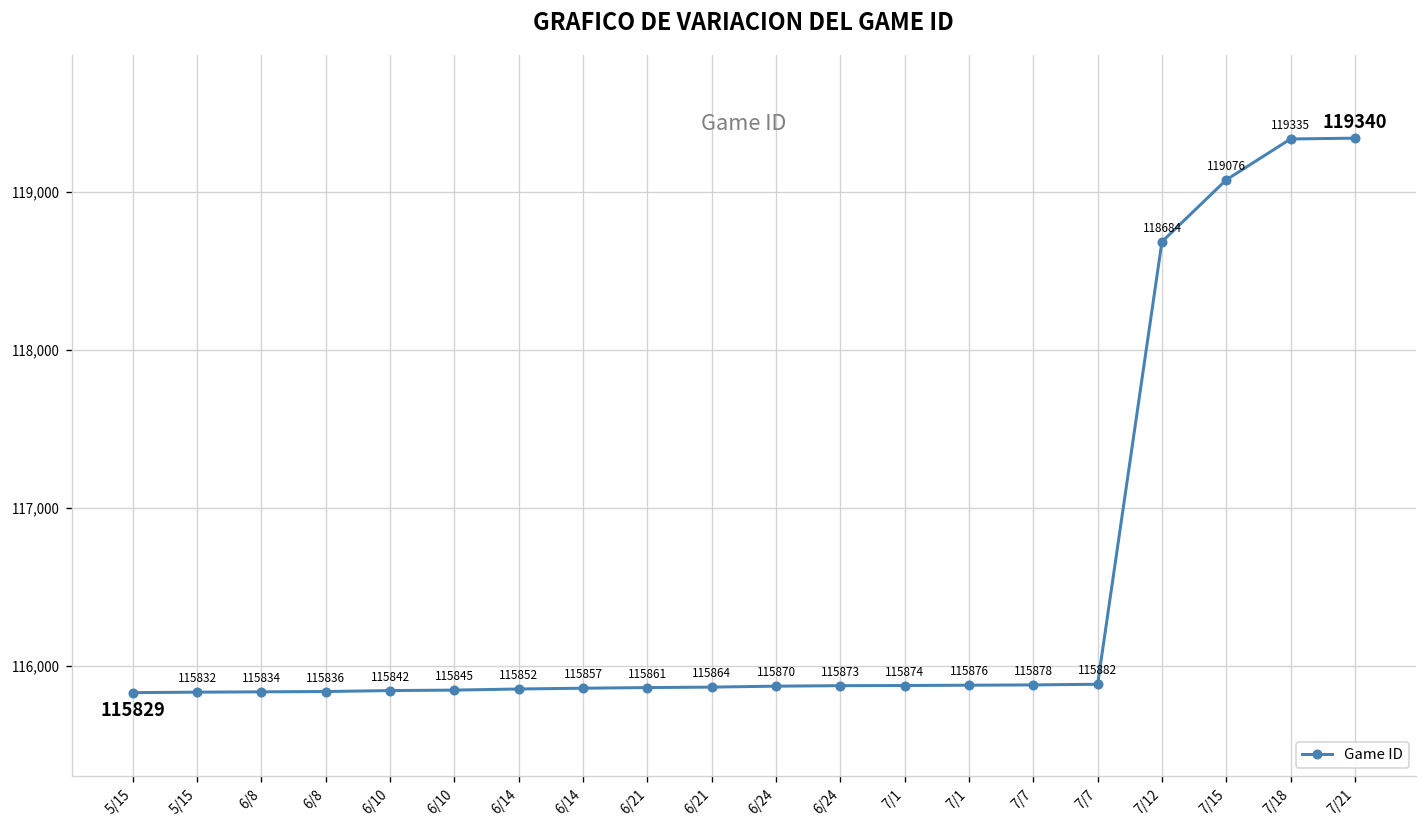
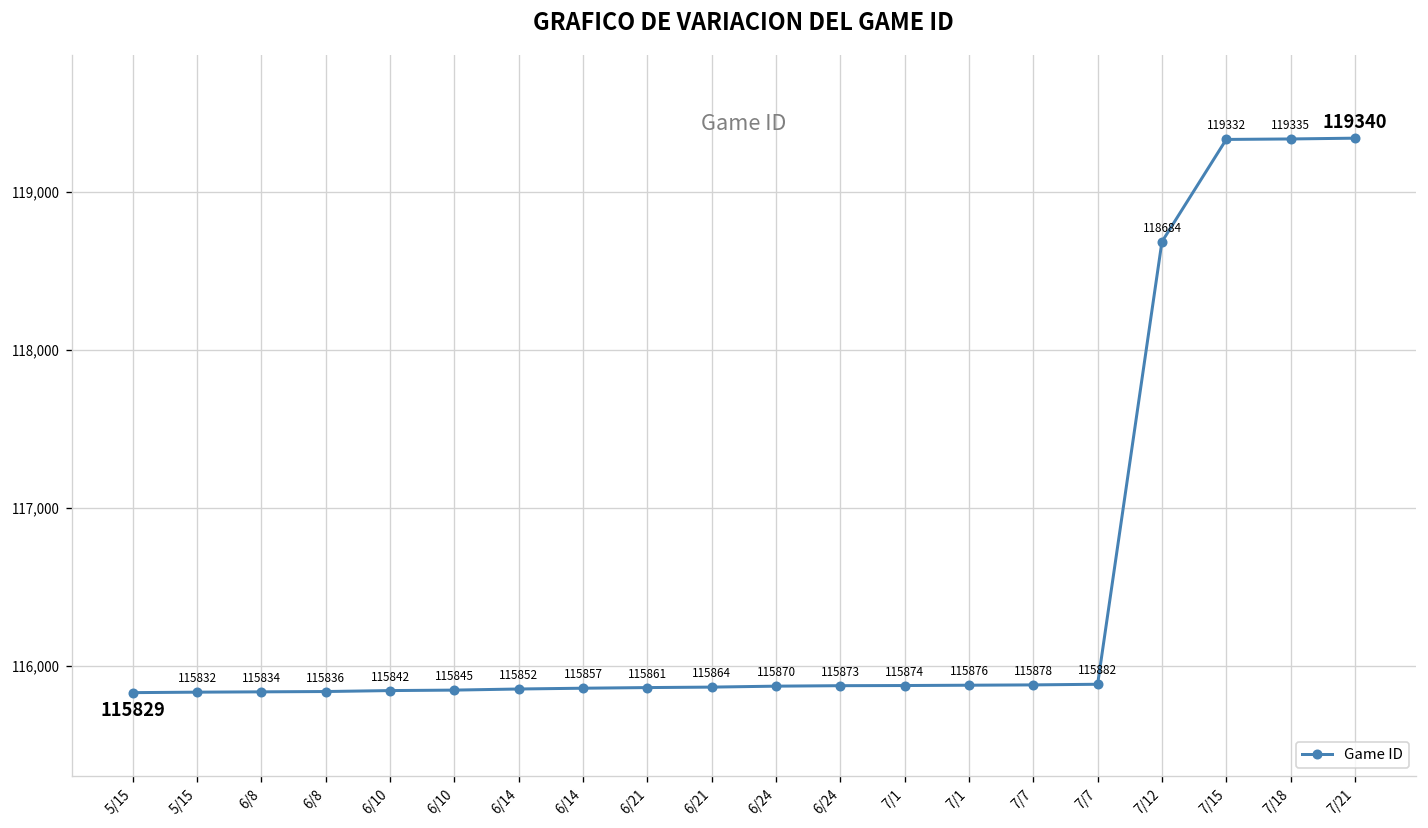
7/15: 119076 -> 119332
